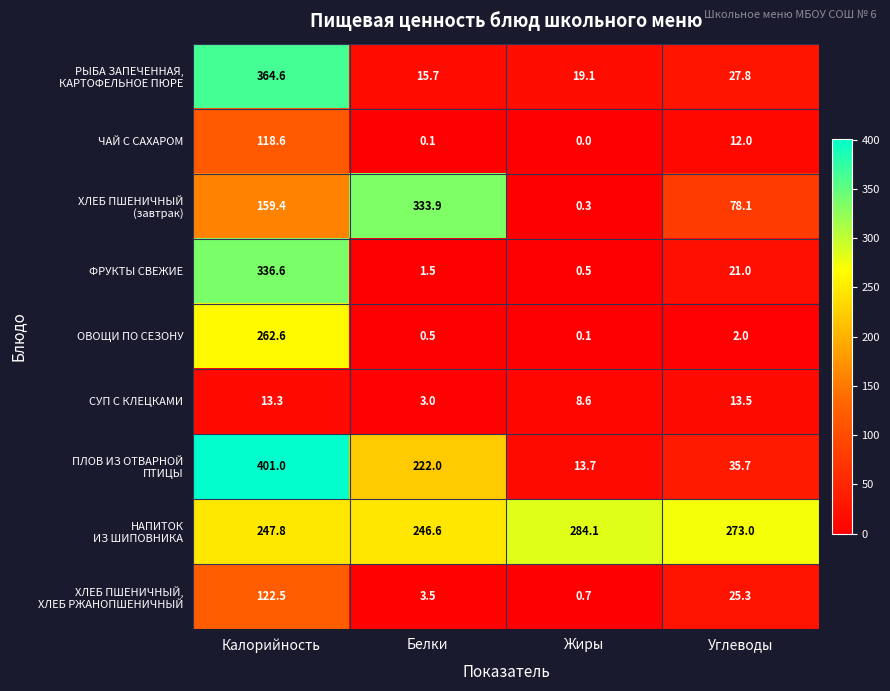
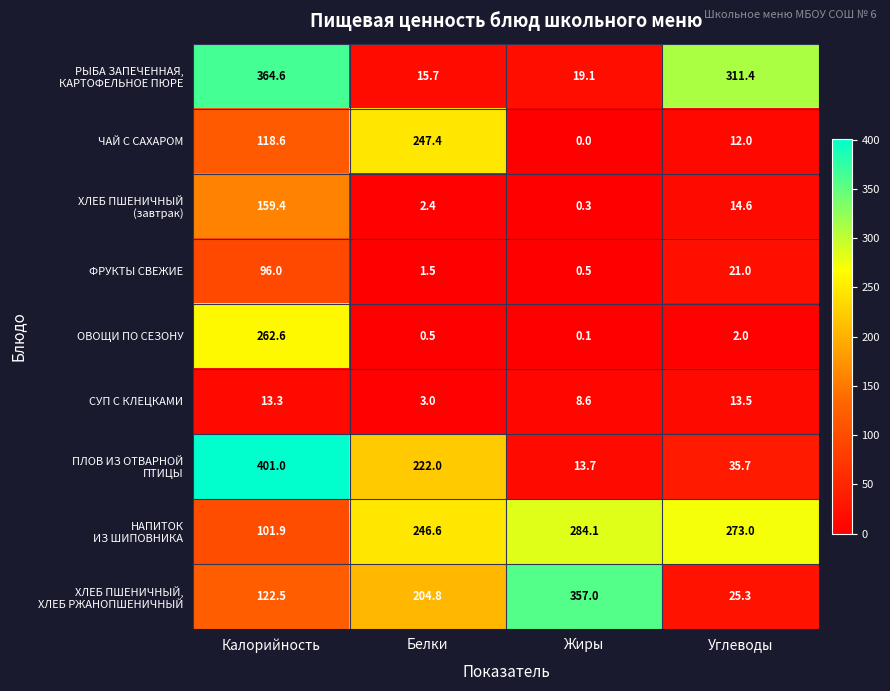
РЫБА ЗАПЕЧЕННАЯ, КАРТОФЕЛЬНОЕ ПЮРЕ, Углеводы: 27.8 -> 311.4
ЧАЙ С САХАРОМ, Белки: 0.1 -> 247.4
ХЛЕБ ПШЕНИЧНЫЙ (завтрак), Белки: 333.9 -> 2.4
ХЛЕБ ПШЕНИЧНЫЙ (завтрак), Углеводы: 78.1 -> 14.6
ФРУКТЫ СВЕЖИЕ, Калорийность: 336.6 -> 96.0
НАПИТОК ИЗ ШИПОВНИКА, Калорийность: 247.8 -> 101.9
ХЛЕБ ПШЕНИЧНЫЙ, ХЛЕБ РЖАНОПШЕНИЧНЫЙ, Белки: 3.5 -> 204.8
ХЛЕБ ПШЕНИЧНЫЙ, ХЛЕБ РЖАНОПШЕНИЧНЫЙ, Жиры: 0.7 -> 357.0
